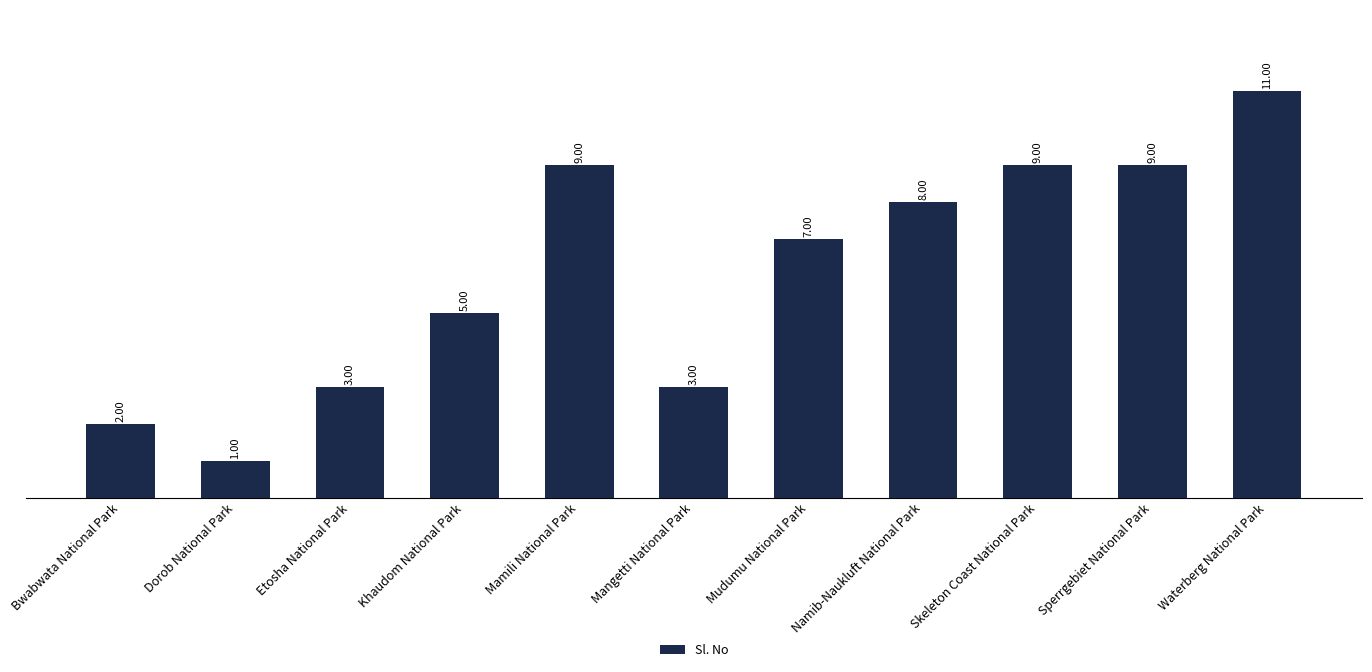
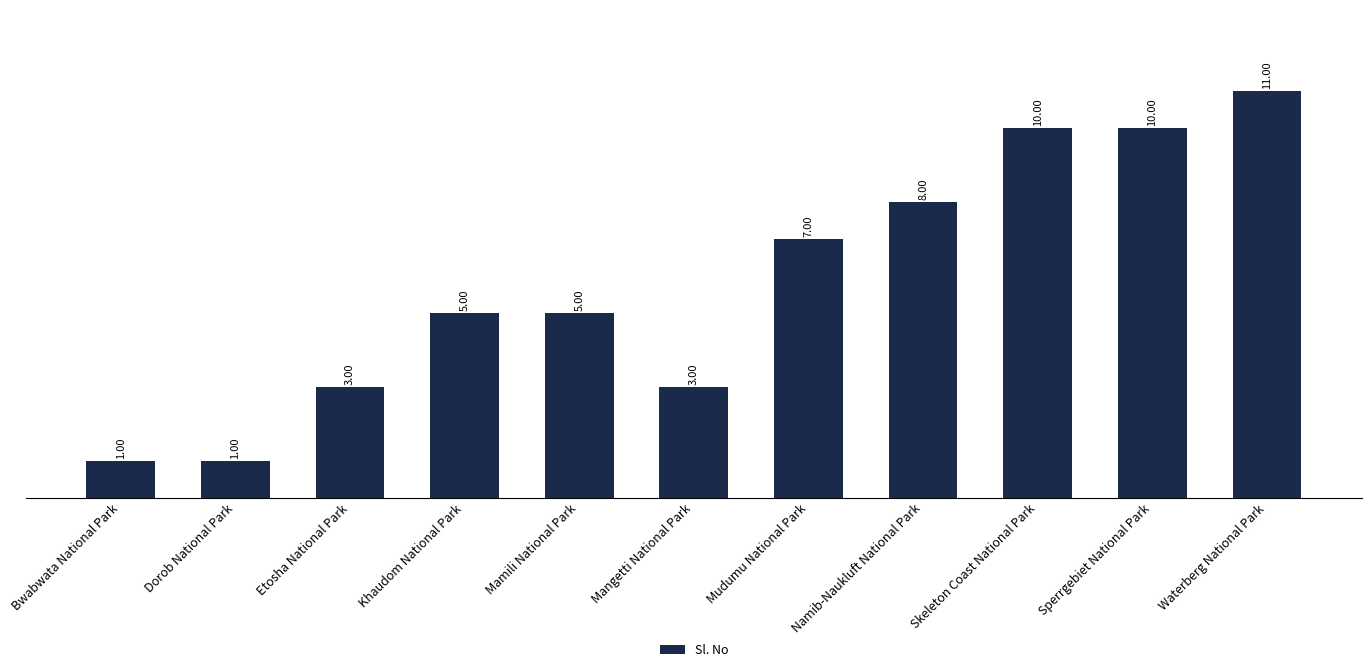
Bwabwata National Park: 2.00 -> 1.00
Mamili National Park: 9.00 -> 5.00
Skeleton Coast National Park: 9.00 -> 10.00
Sperrgebiet National Park: 9.00 -> 10.00
